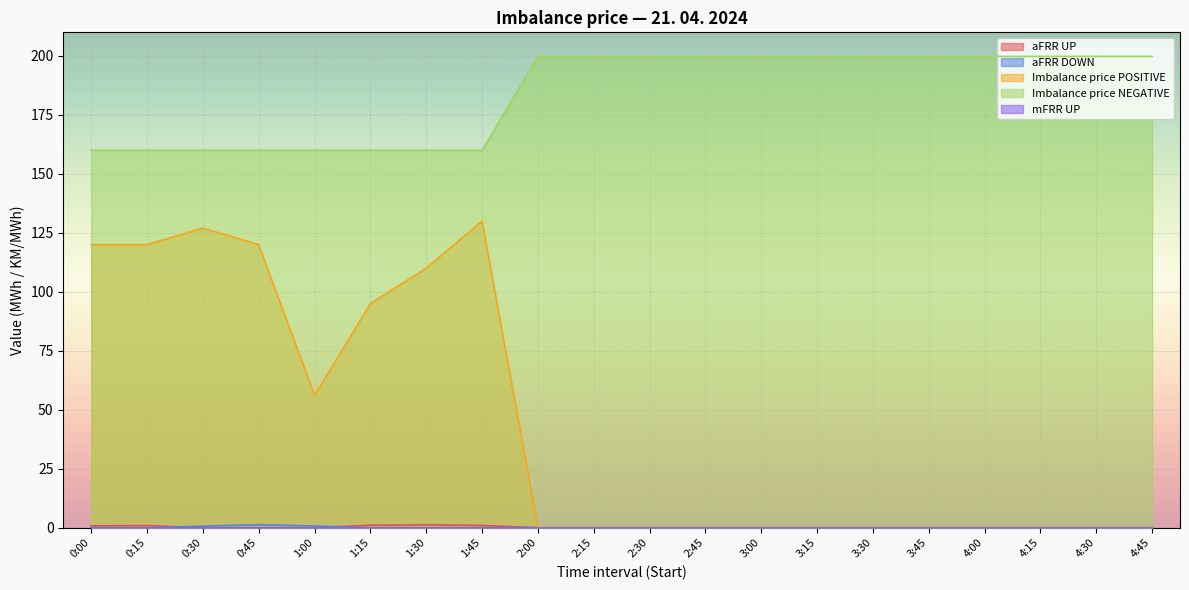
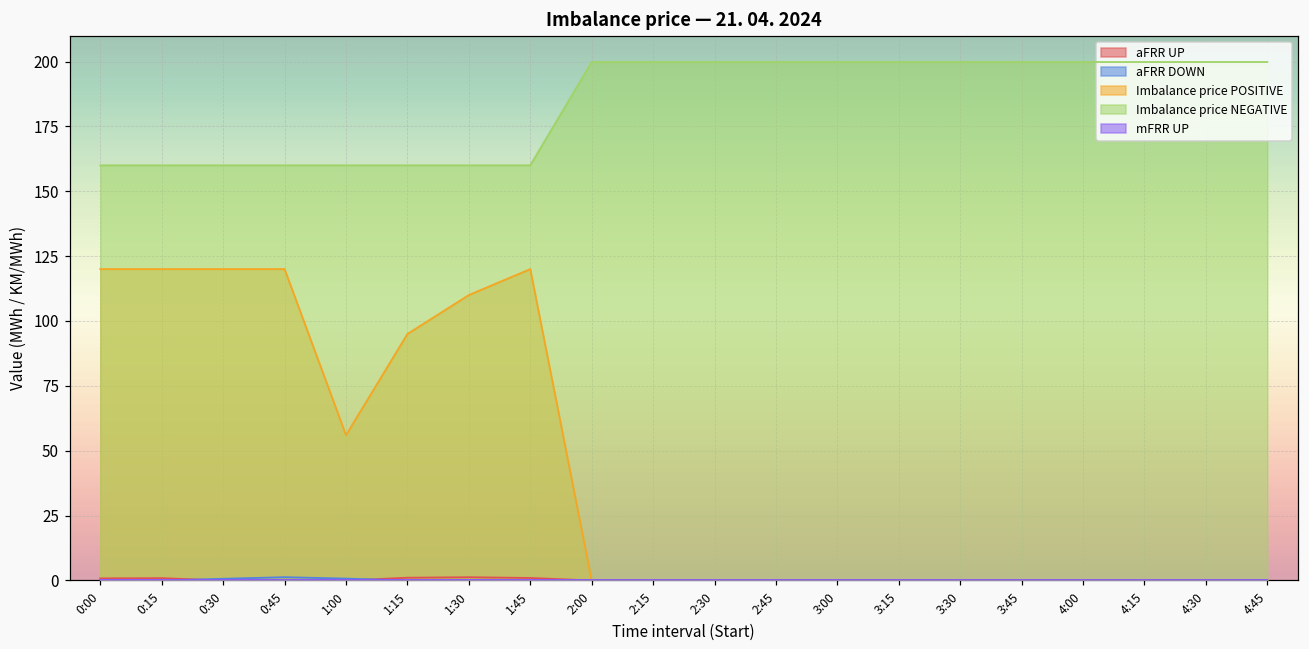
Imbalance price POSITIVE, 0:30: 127 -> 120
Imbalance price POSITIVE, 1:45: 130 -> 120
